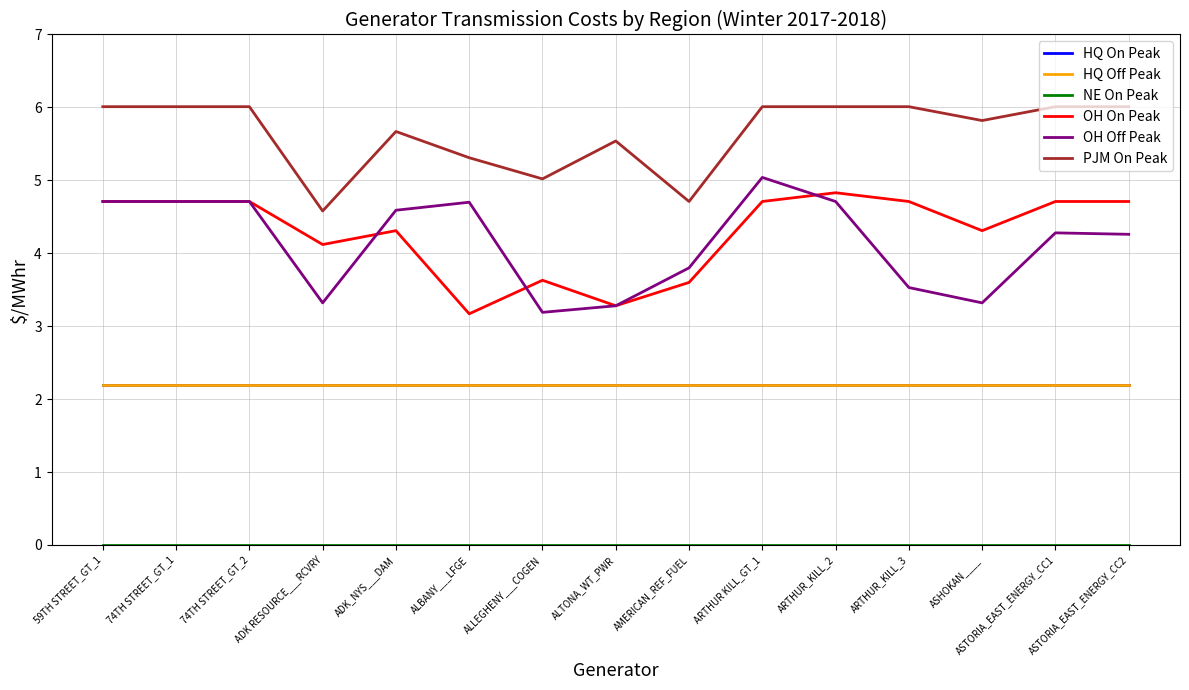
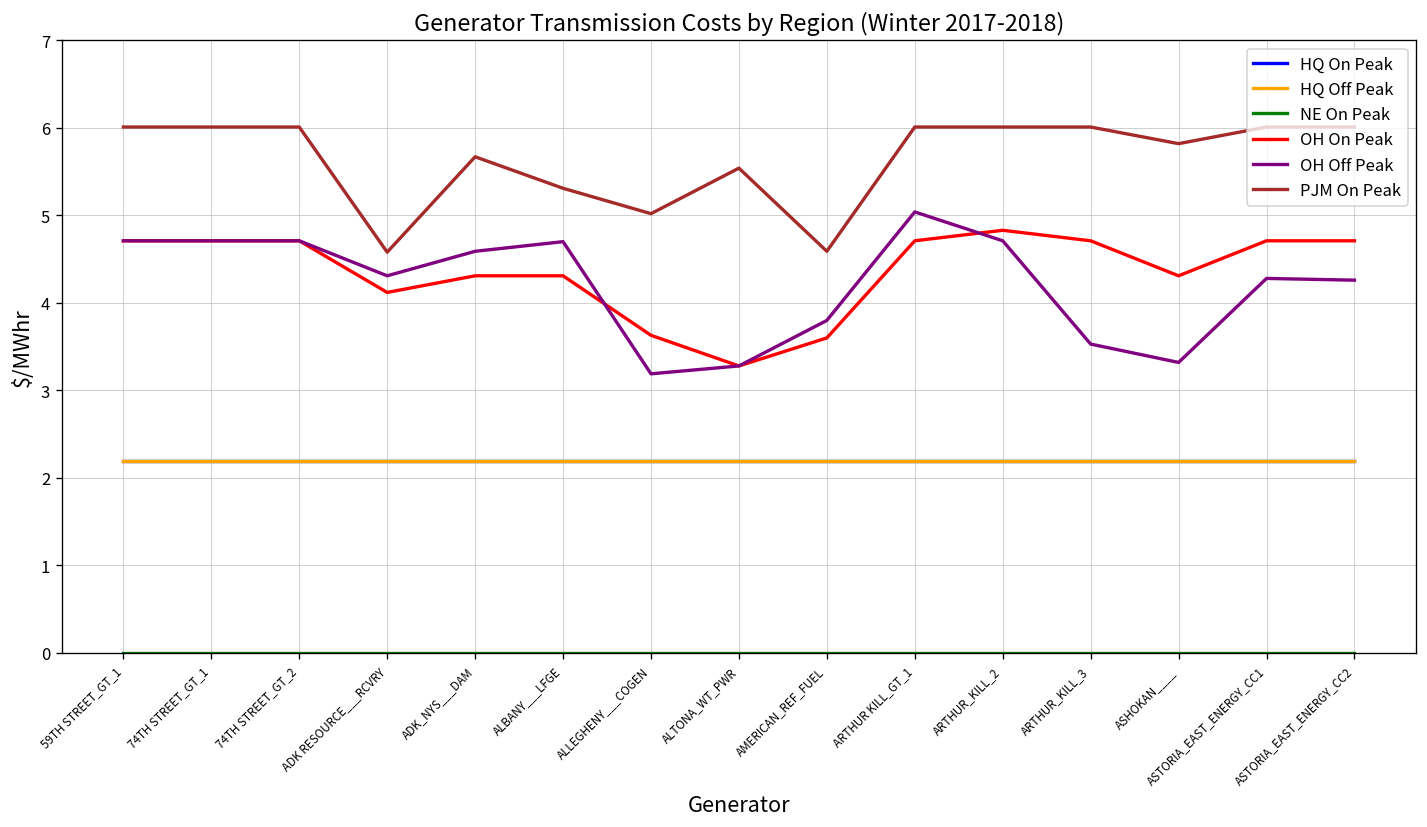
OH Off Peak, ADK RESOURCE___RCVRY: 3.3 -> 4.3
OH On Peak, ALBANY___LFGE: 3.2 -> 4.3
PJM On Peak, AMERICAN_REF_FUEL: 4.7 -> 4.6
